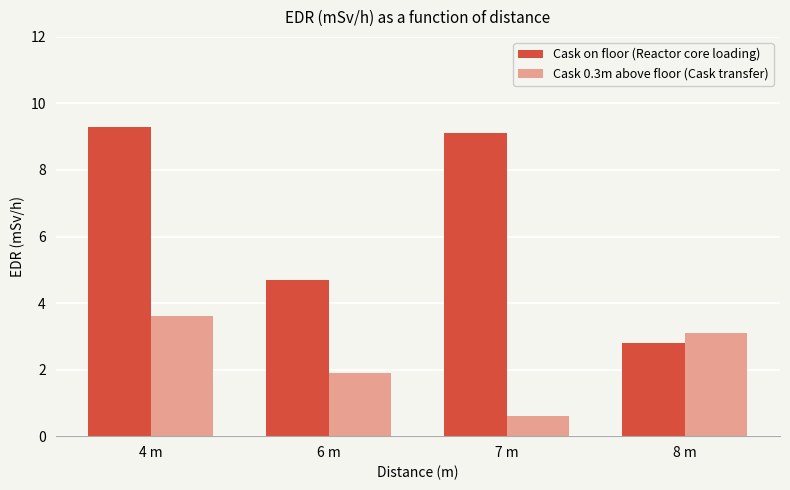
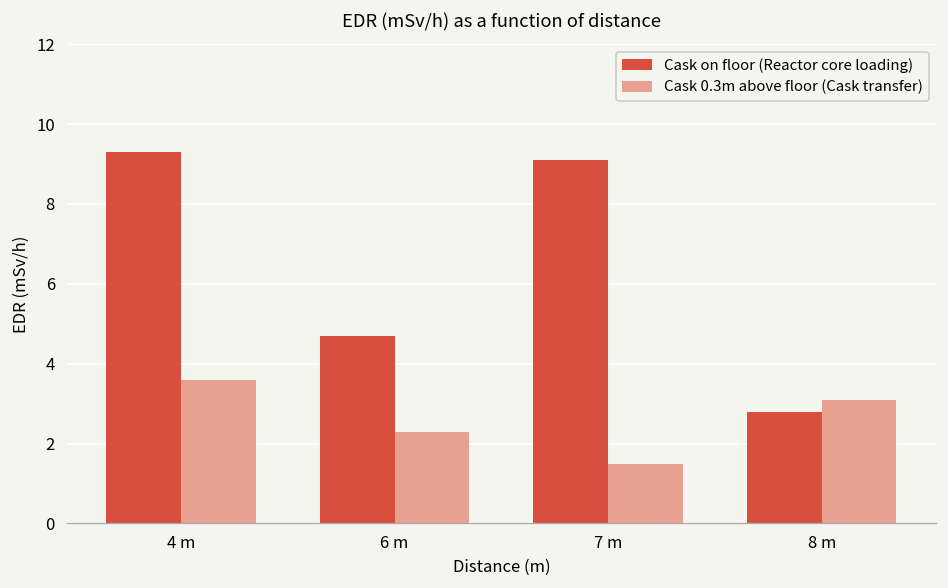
Cask 0.3m above floor (Cask transfer), 6 m: 1.9 -> 2.3
Cask 0.3m above floor (Cask transfer), 7 m: 0.6 -> 1.5
